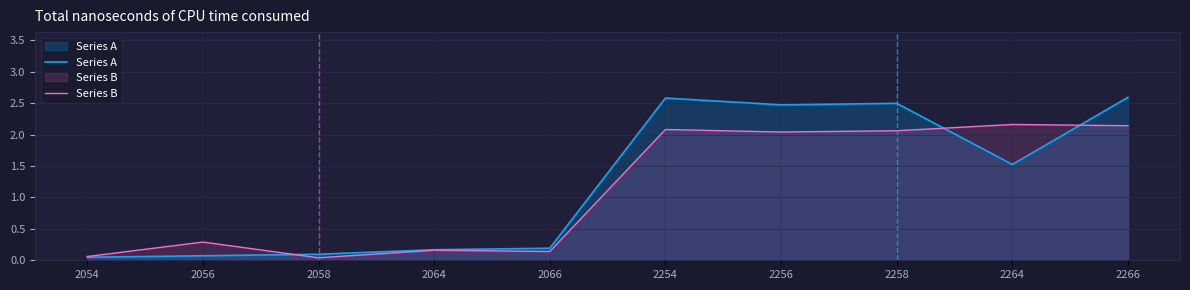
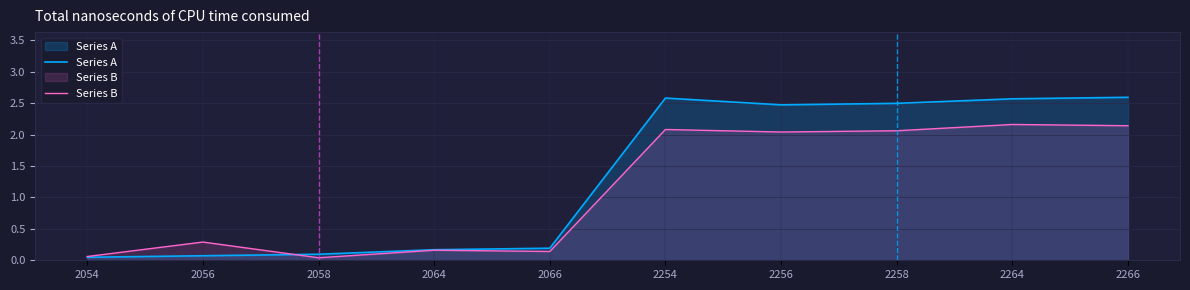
Series A, 2264: 1.5 -> 2.6
